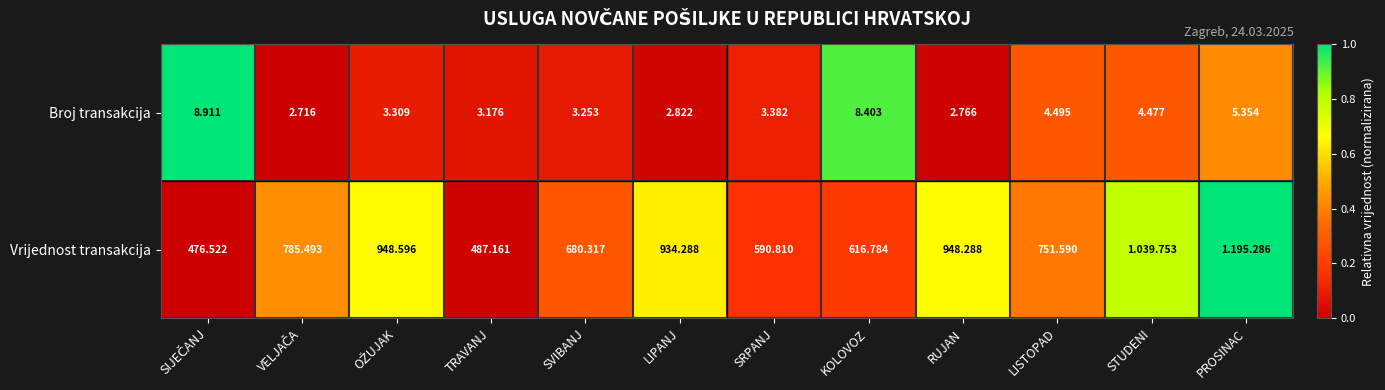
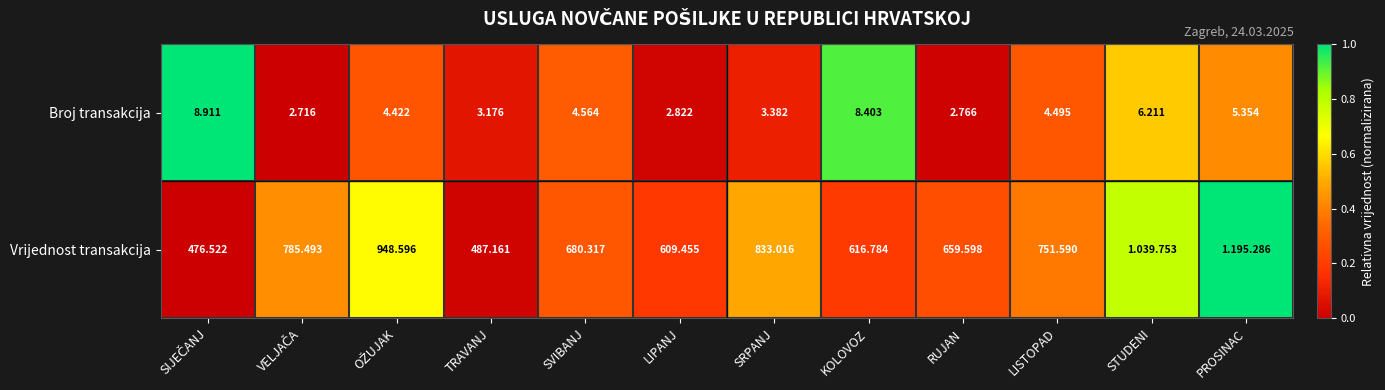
Broj transakcija, OŽUJAK: 3.309 -> 4.422
Broj transakcija, SVIBANJ: 3.253 -> 4.564
Broj transakcija, STUDENI: 4.477 -> 6.211
Vrijednost transakcija, LIPANJ: 934.288 -> 609.455
Vrijednost transakcija, SRPANJ: 590.810 -> 833.016
Vrijednost transakcija, RUJAN: 948.288 -> 659.598
